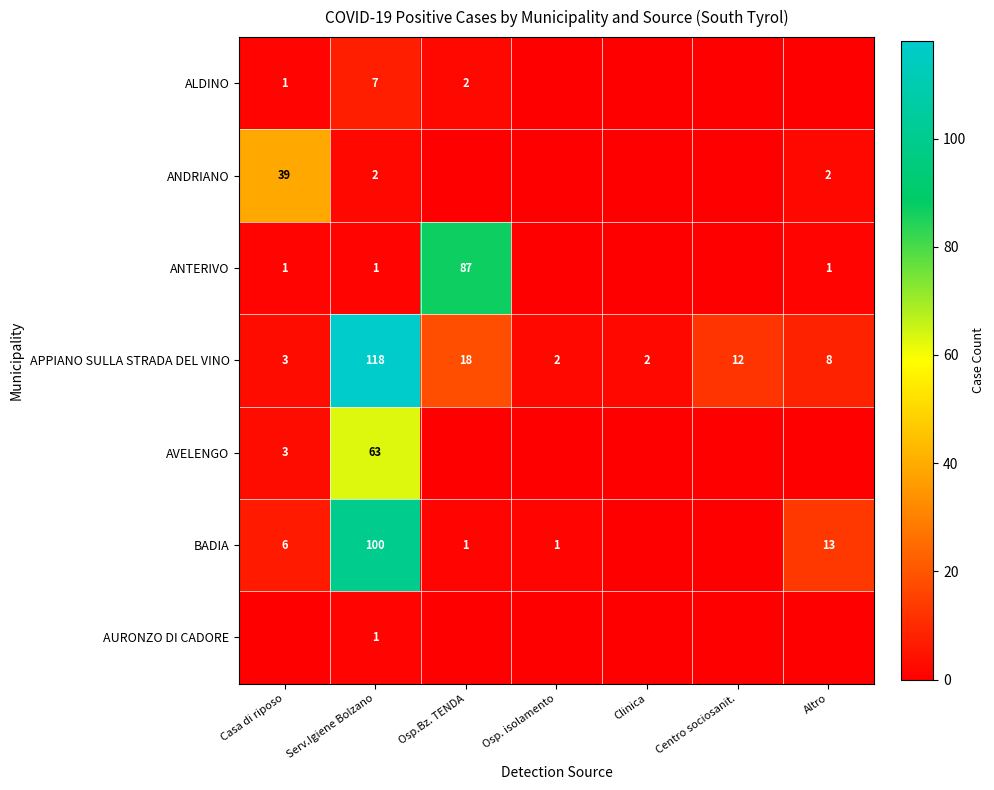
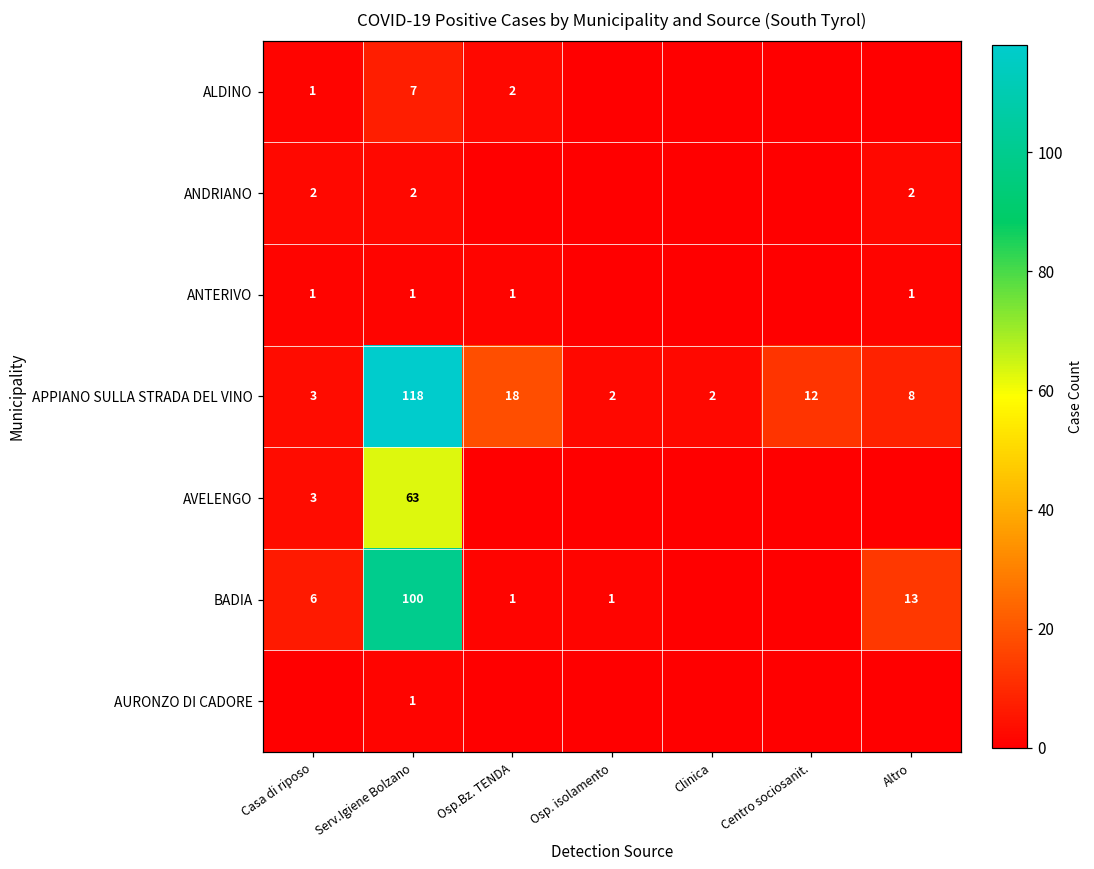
ANDRIANO, Casa di riposo: 39 -> 2
ANTERIVO, Osp.Bz. TENDA: 87 -> 1
